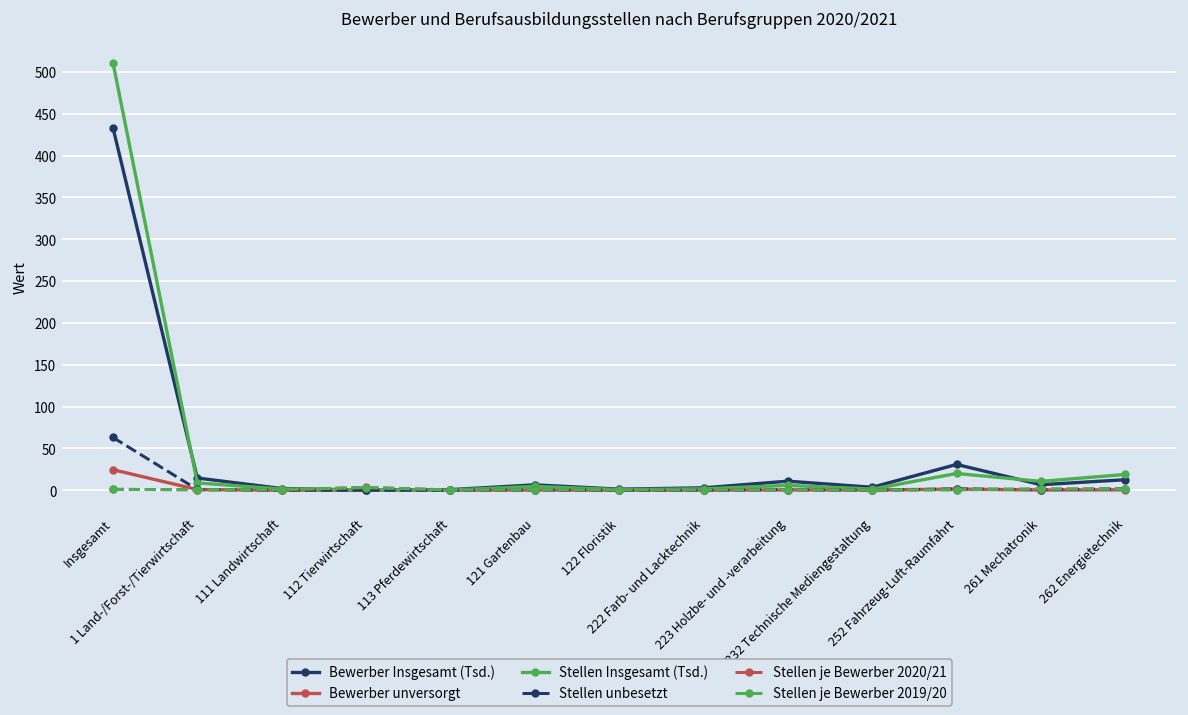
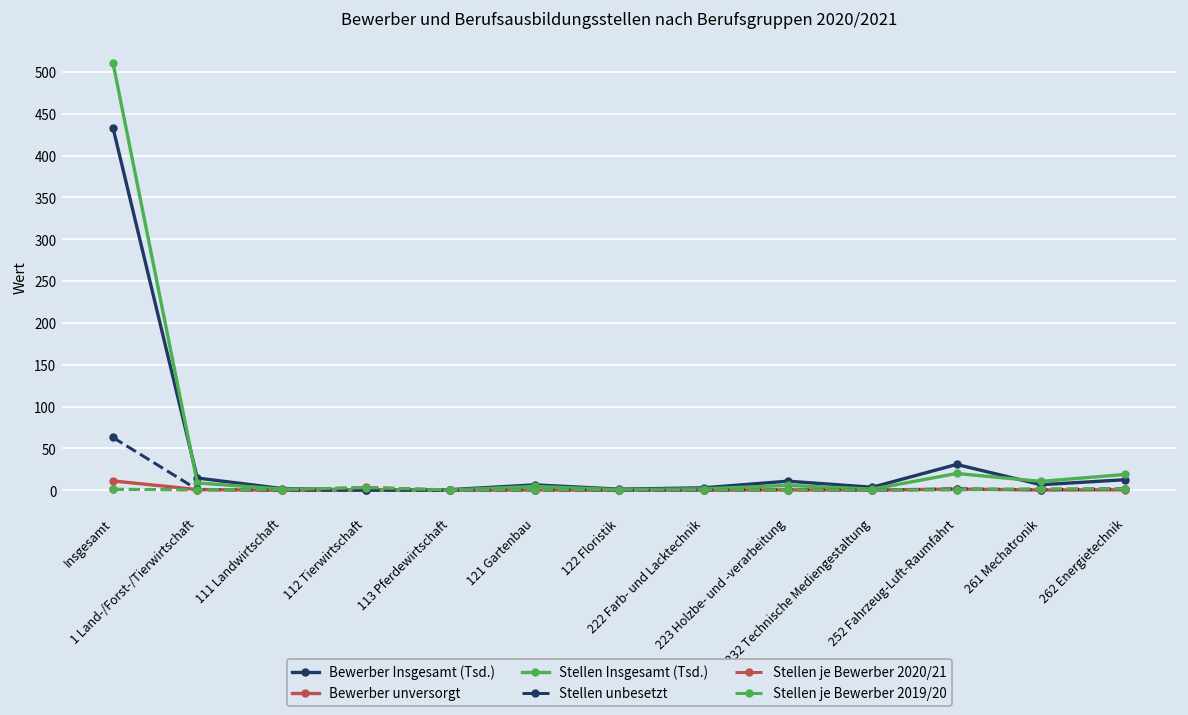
Bewerber unversorgt, Insgesamt: 20 -> 10
